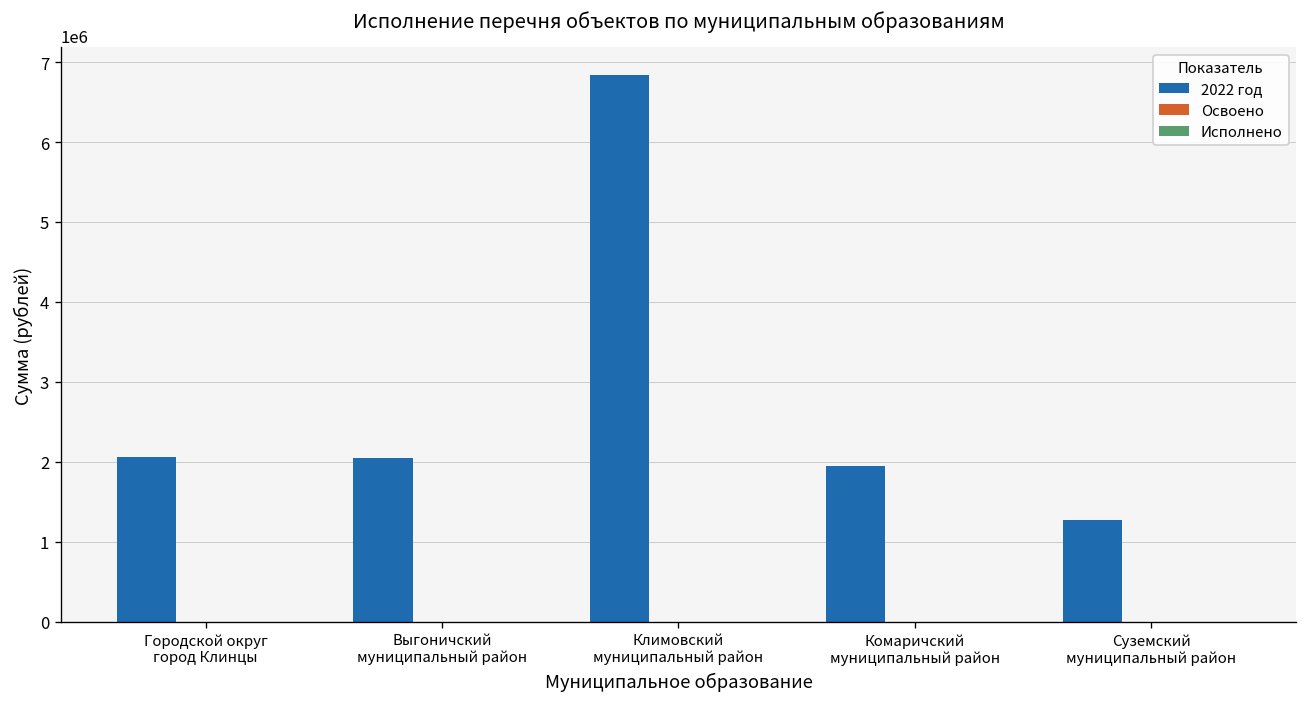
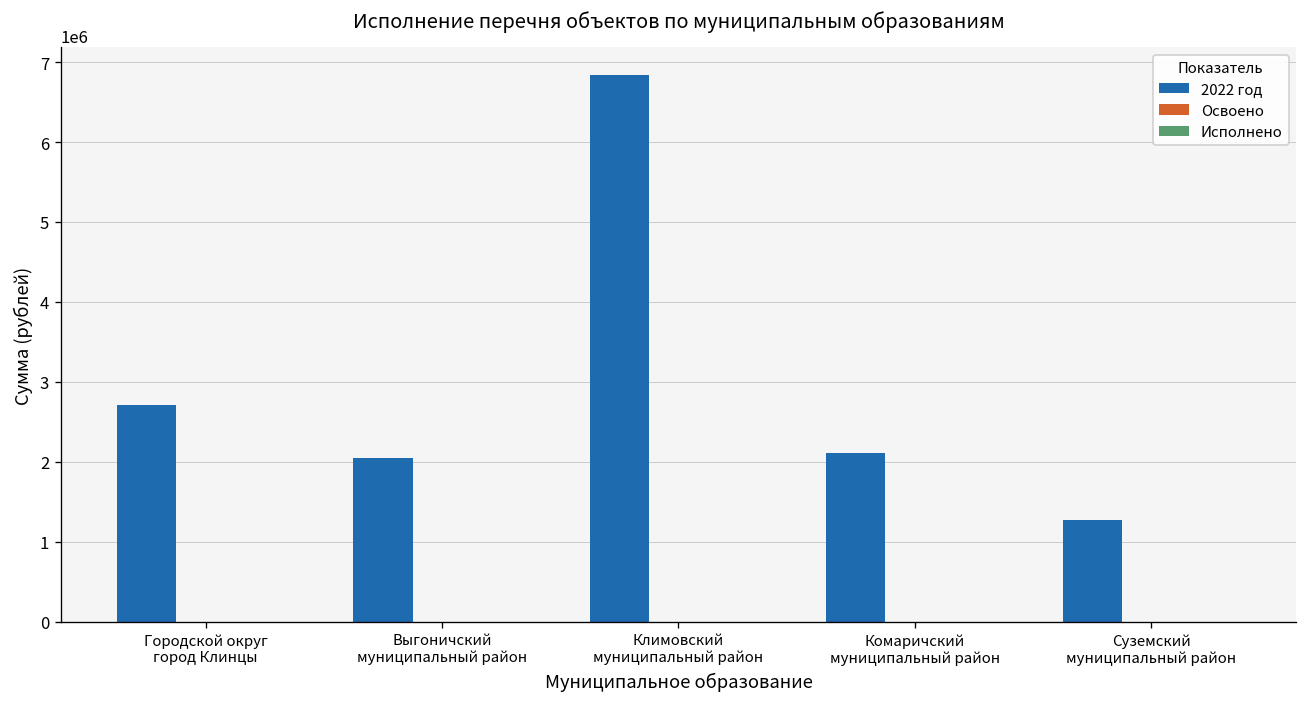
2022 год, Городской округ город Клинцы: 2100000 -> 2700000
2022 год, Комаричский муниципальный район: 1900000 -> 2100000
